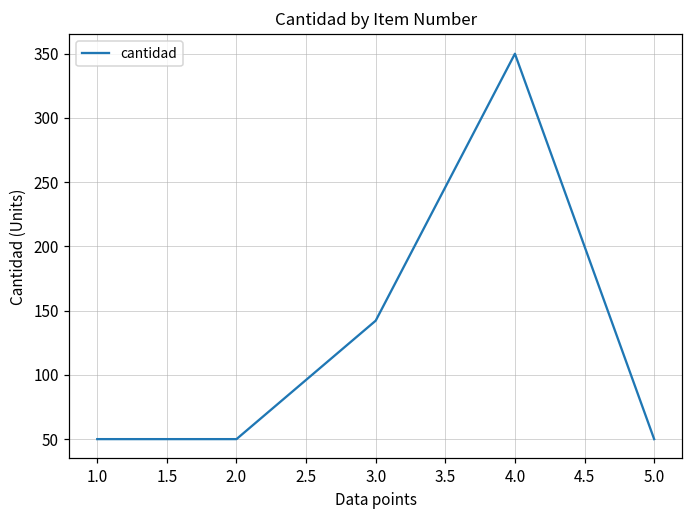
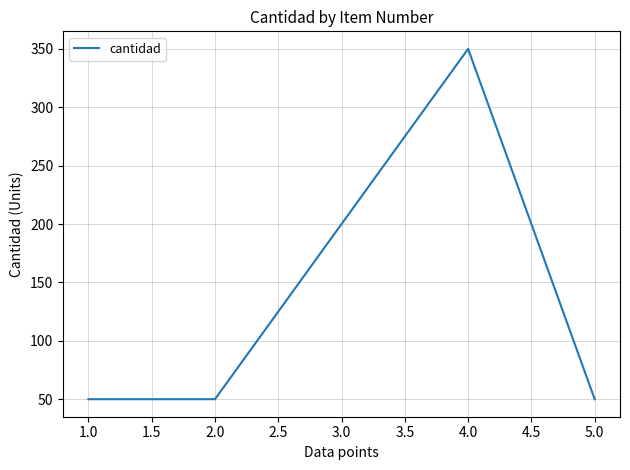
3.0: 142 -> 200
